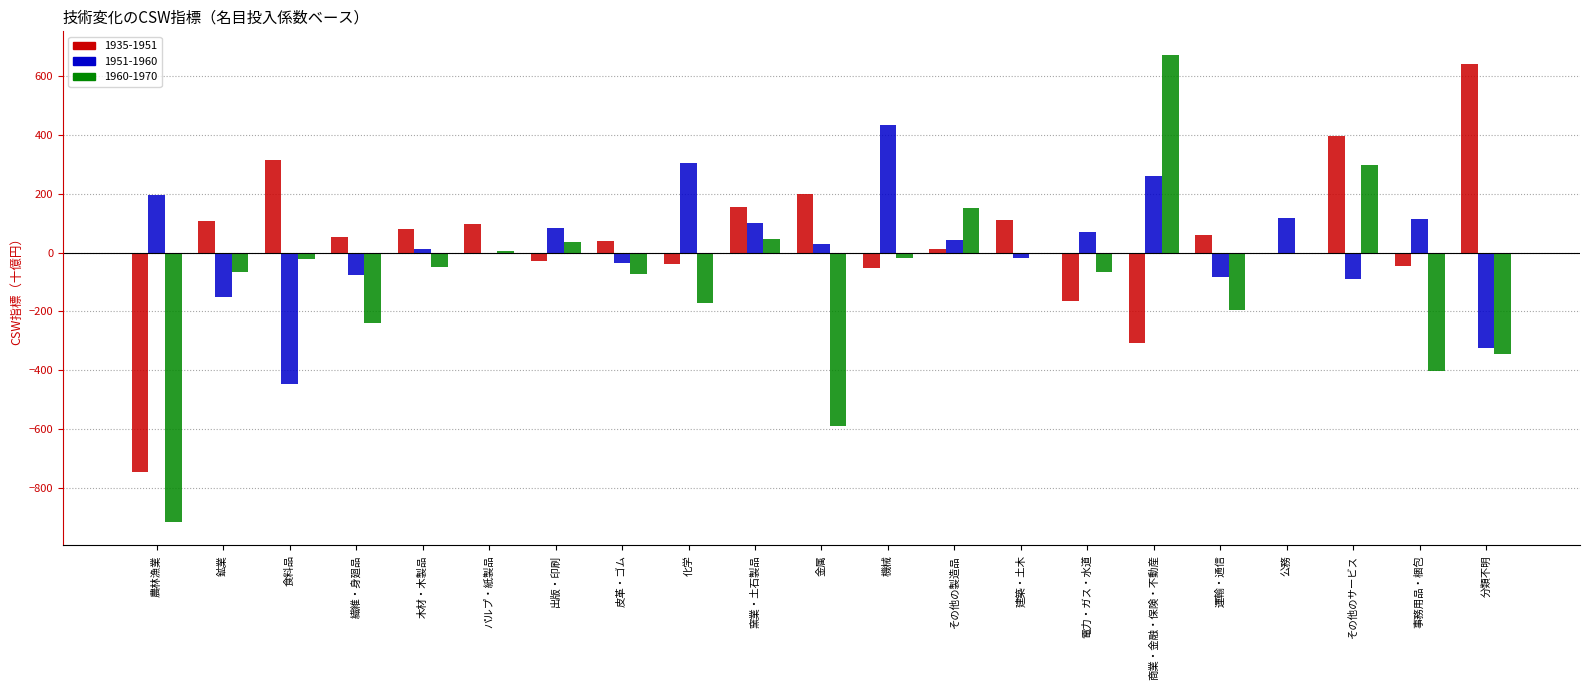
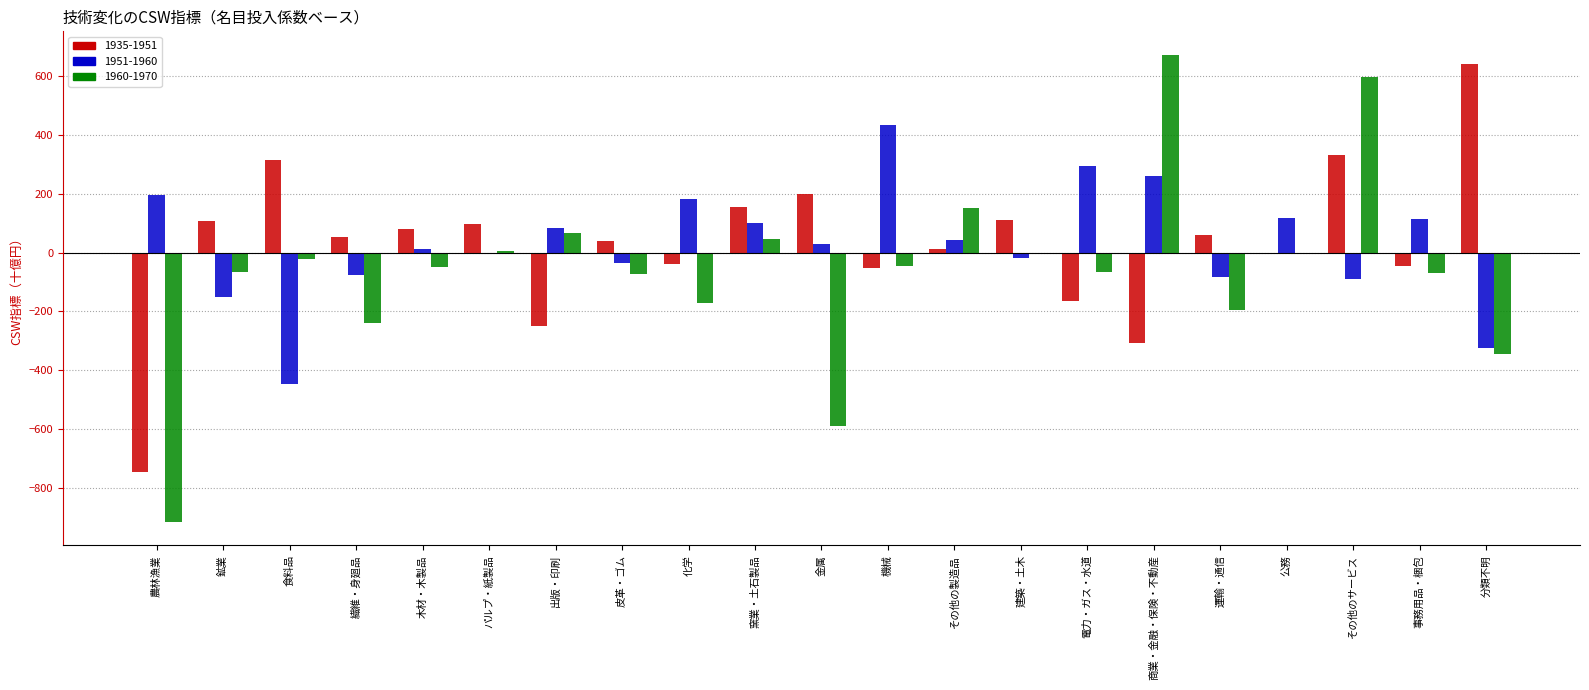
1935-1951, 出版・印刷: -30 -> -250
1960-1970, 出版・印刷: 40 -> 70
1951-1960, 化学: 300 -> 180
1960-1970, 機械: -20 -> -50
1951-1960, 電力・ガス・水道: 70 -> 290
1935-1951, その他のサービス: 400 -> 330
1960-1970, その他のサービス: 300 -> 600
1960-1970, 事務用品・梱包: -400 -> -70
